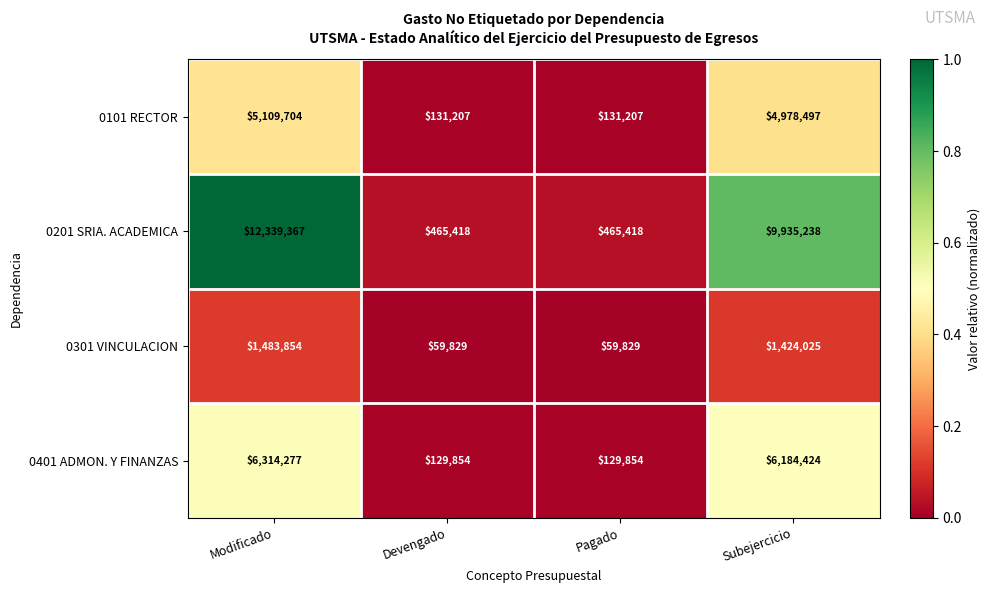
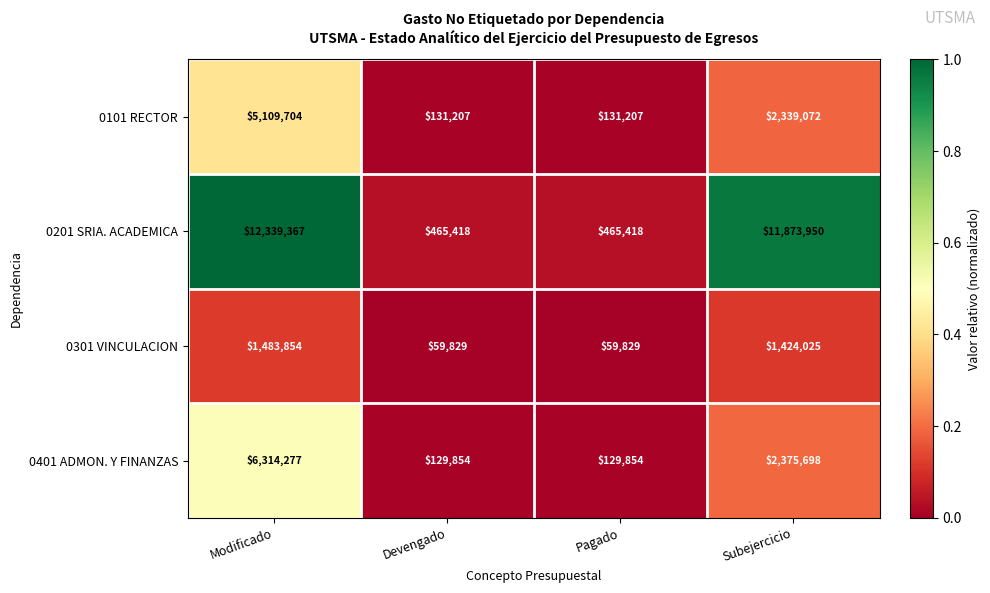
0101 RECTOR, Subejercicio: $4,978,497 -> $2,339,072
0201 SRIA. ACADEMICA, Subejercicio: $9,935,238 -> $11,873,950
0401 ADMON. Y FINANZAS, Subejercicio: $6,184,424 -> $2,375,698
